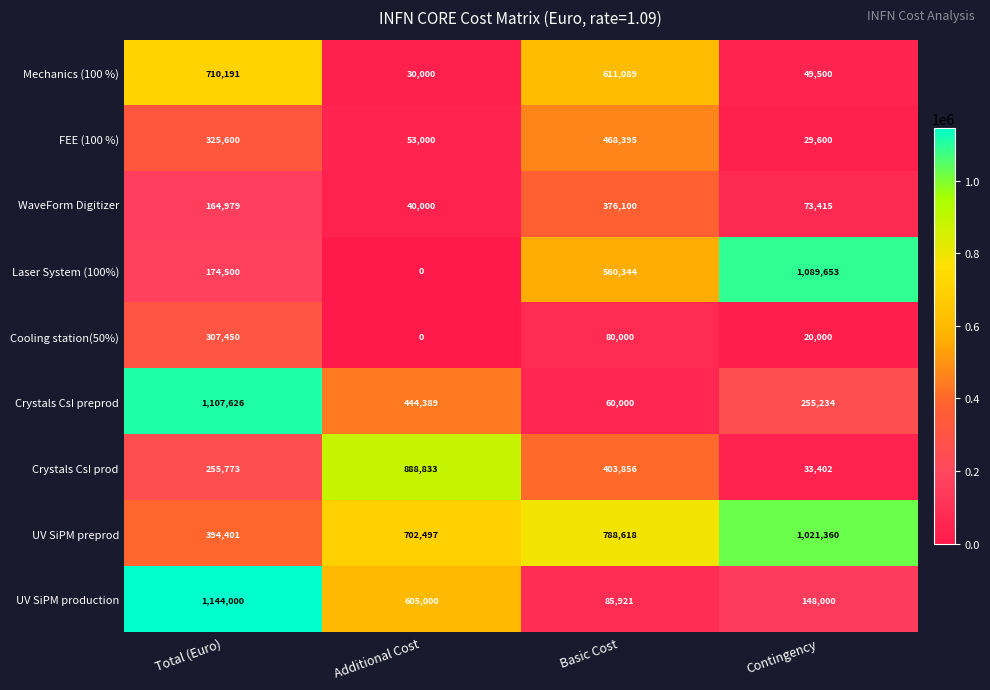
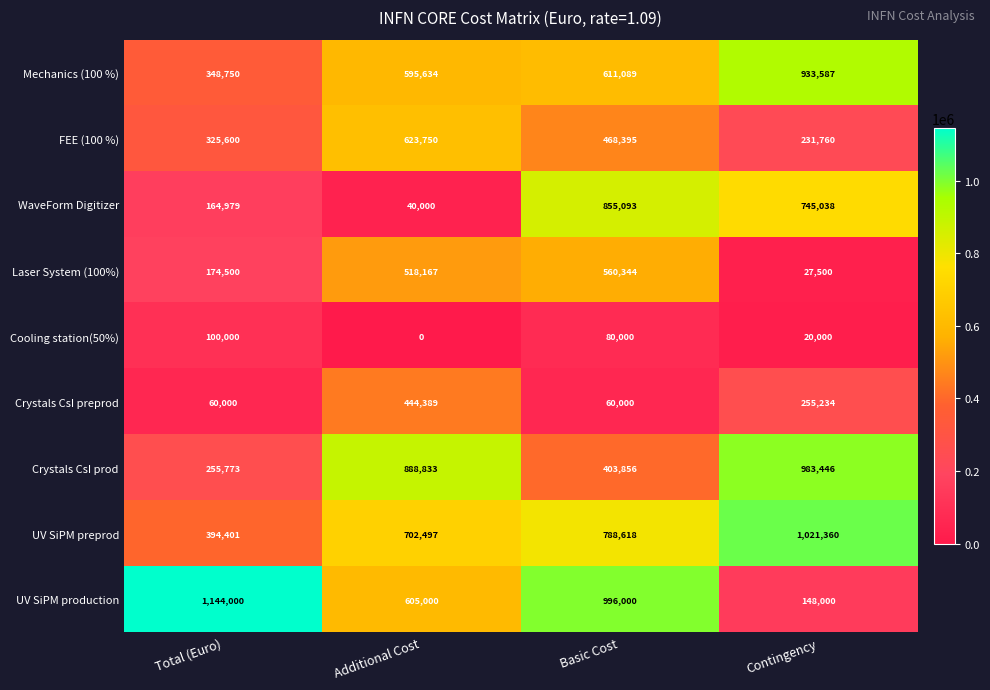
Mechanics (100 %), Total (Euro): 710,191 -> 348,750
Mechanics (100 %), Additional Cost: 30,000 -> 595,634
Mechanics (100 %), Contingency: 49,500 -> 933,587
FEE (100 %), Additional Cost: 53,000 -> 623,750
FEE (100 %), Contingency: 29,600 -> 231,760
WaveForm Digitizer, Basic Cost: 376,100 -> 855,093
WaveForm Digitizer, Contingency: 73,415 -> 745,038
Laser System (100%), Additional Cost: 0 -> 518,167
Laser System (100%), Contingency: 1,089,653 -> 27,500
Cooling station(50%), Total (Euro): 307,450 -> 100,000
Crystals CsI preprod, Total (Euro): 1,107,626 -> 60,000
Crystals CsI prod, Contingency: 33,402 -> 983,446
UV SiPM production, Basic Cost: 85,921 -> 996,000
